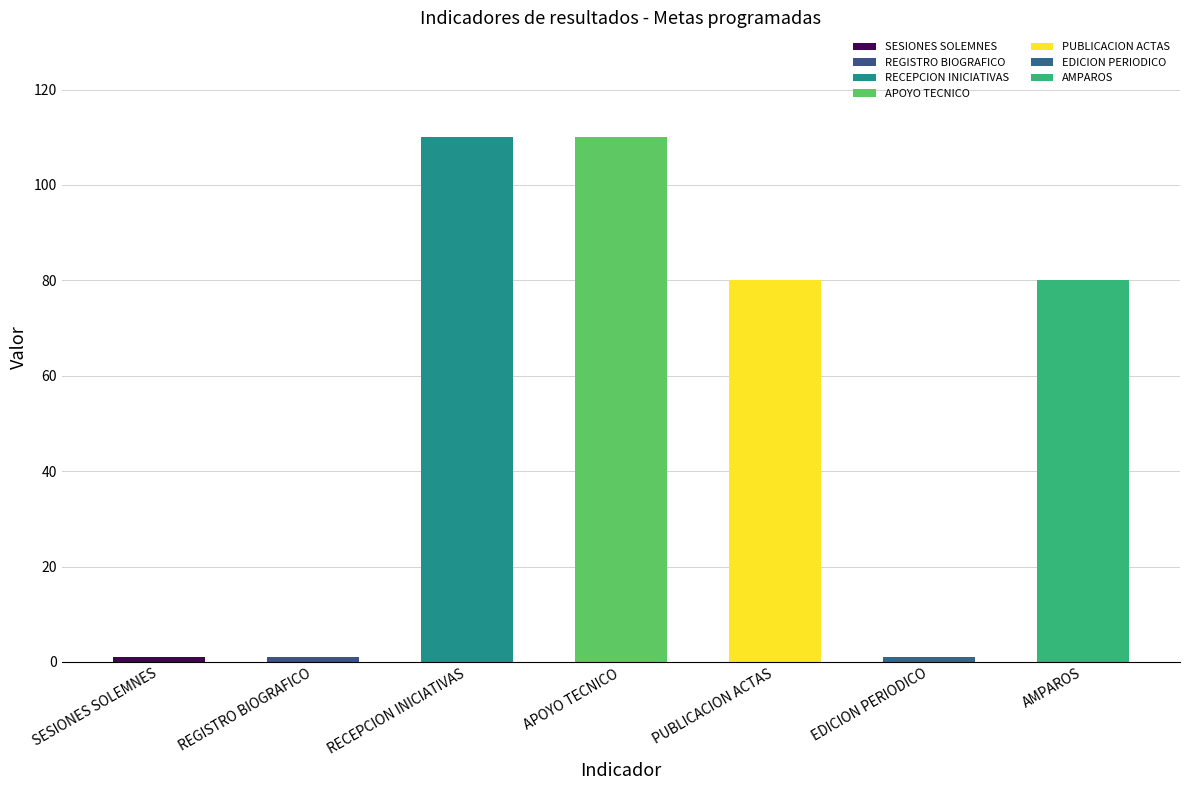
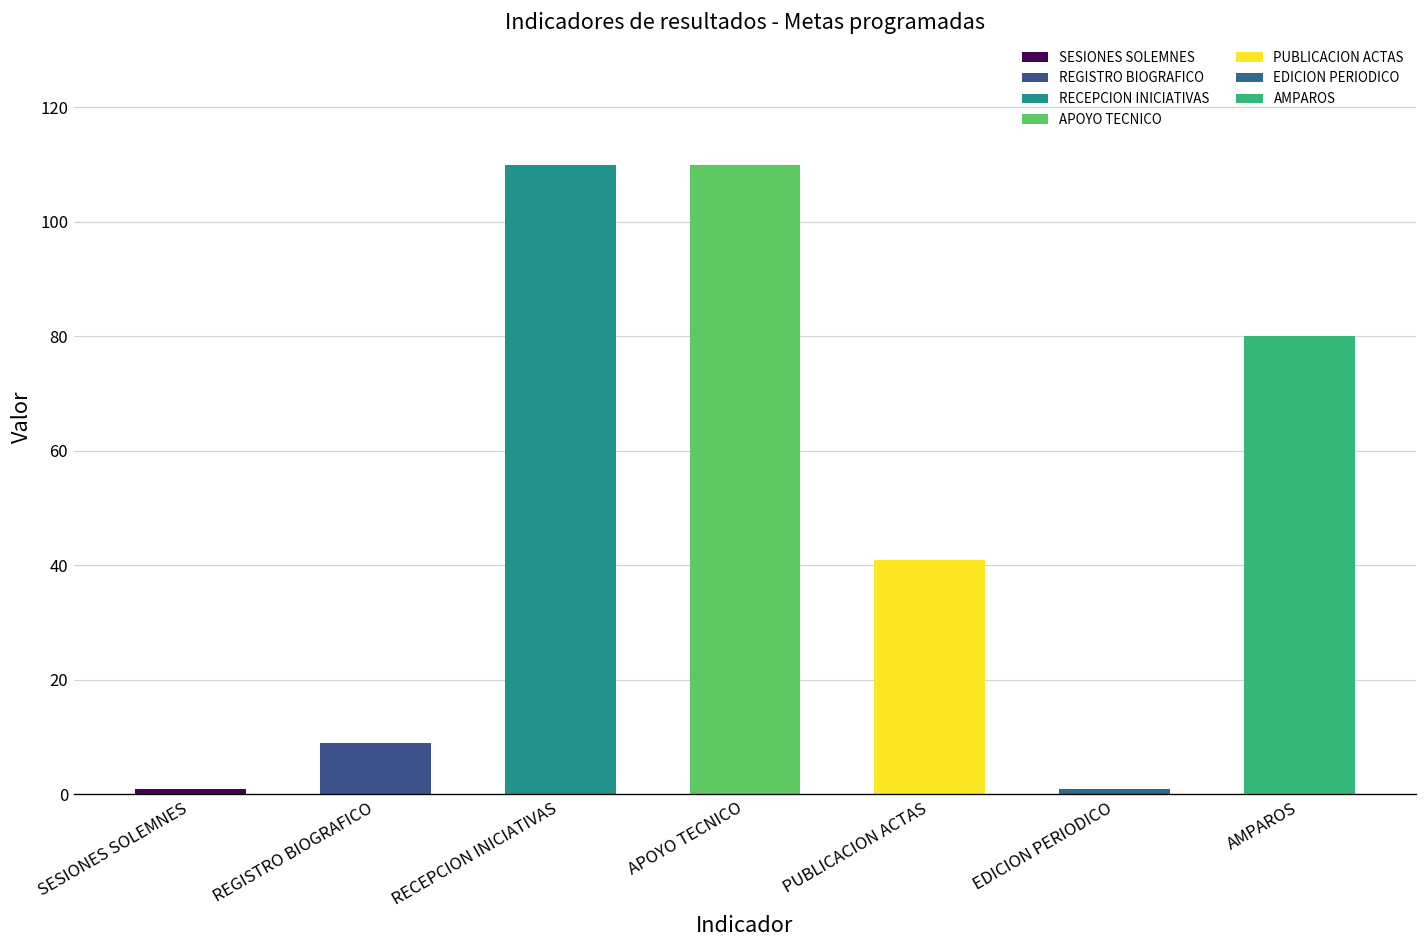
REGISTRO BIOGRAFICO: 1 -> 9
PUBLICACION ACTAS: 80 -> 41
